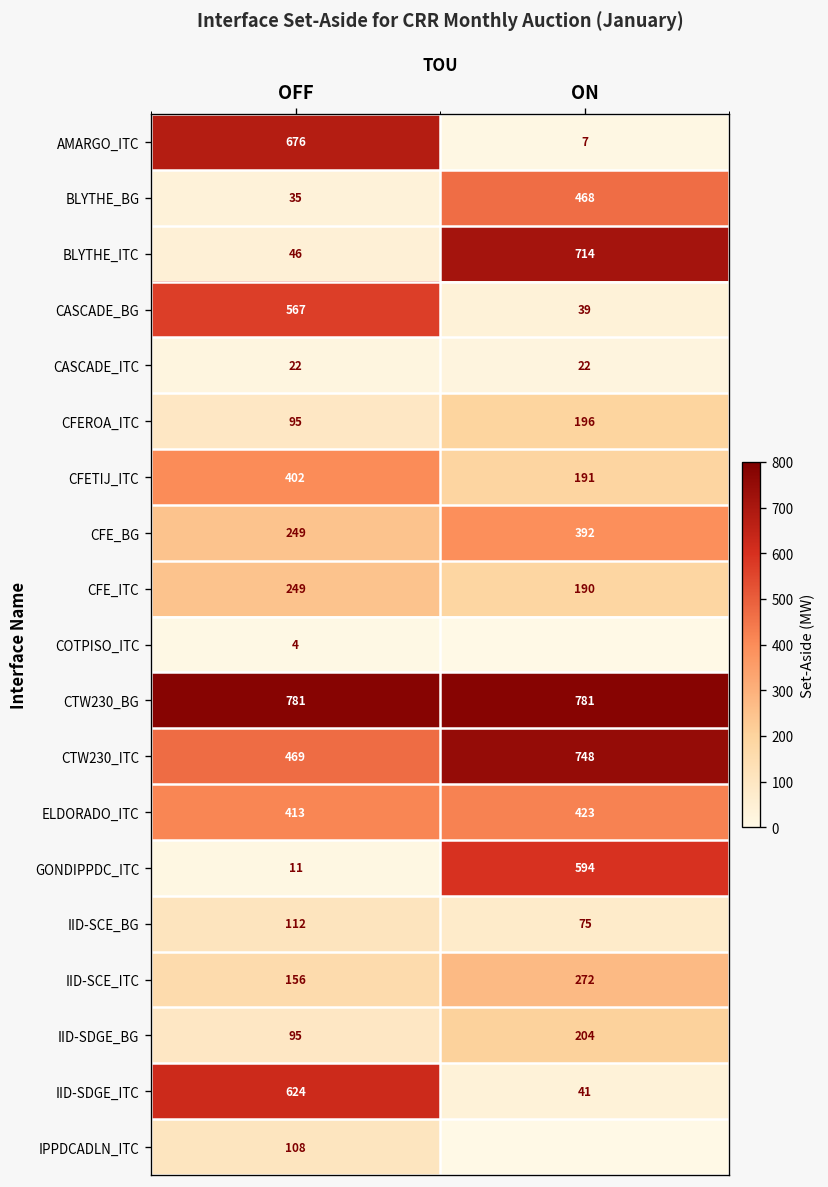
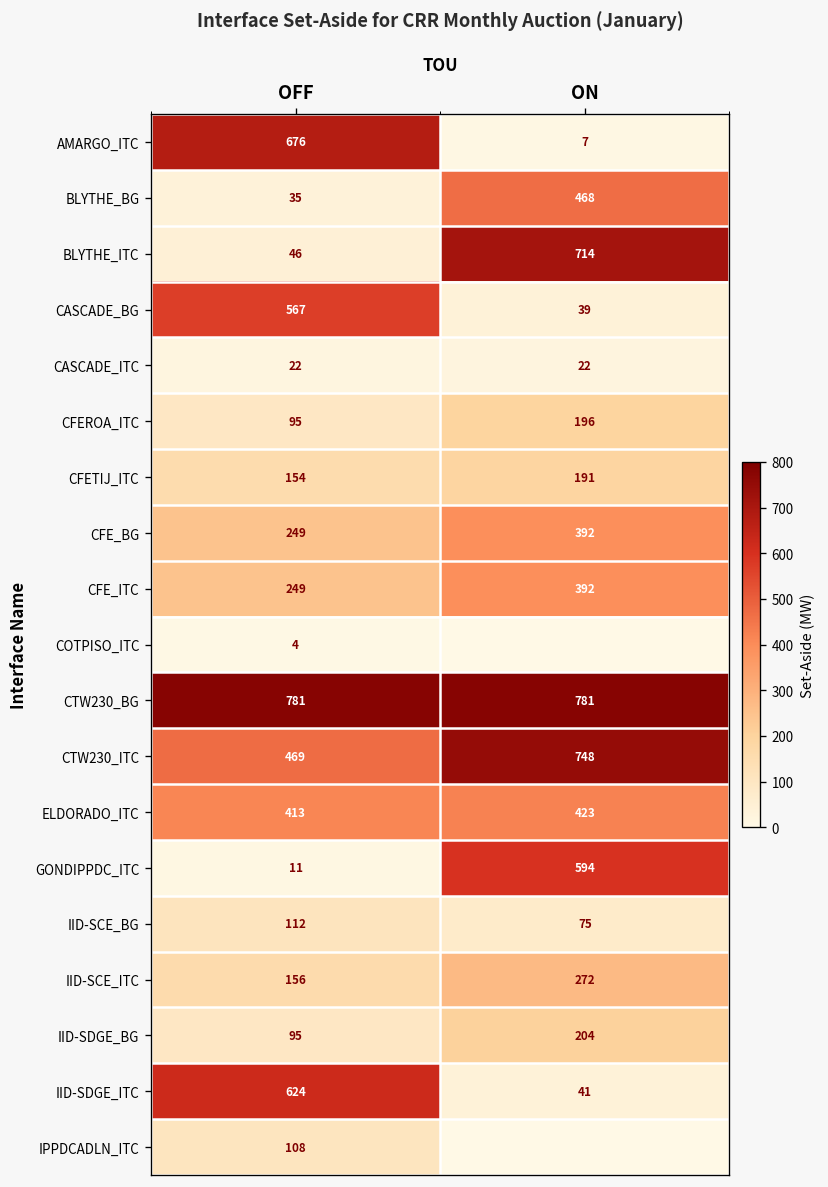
CFETIJ_ITC, OFF: 402 -> 154
CFE_ITC, ON: 190 -> 392
